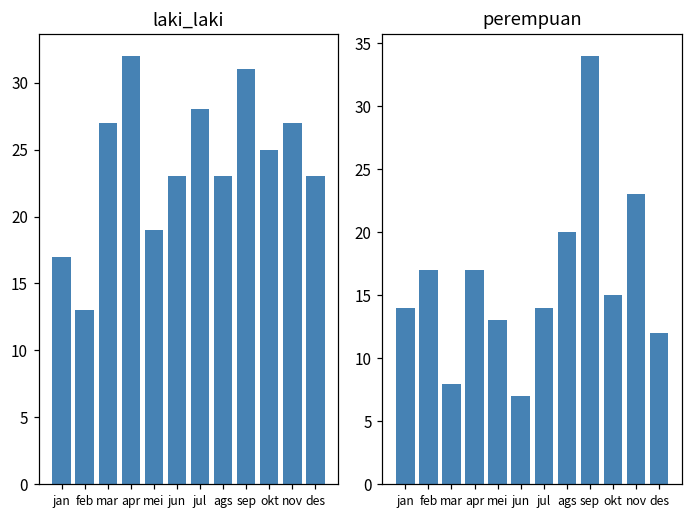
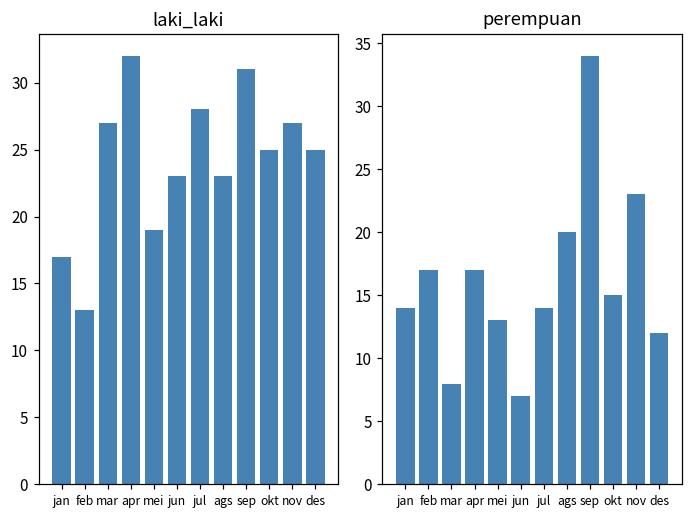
laki_laki, des: 23 -> 25
